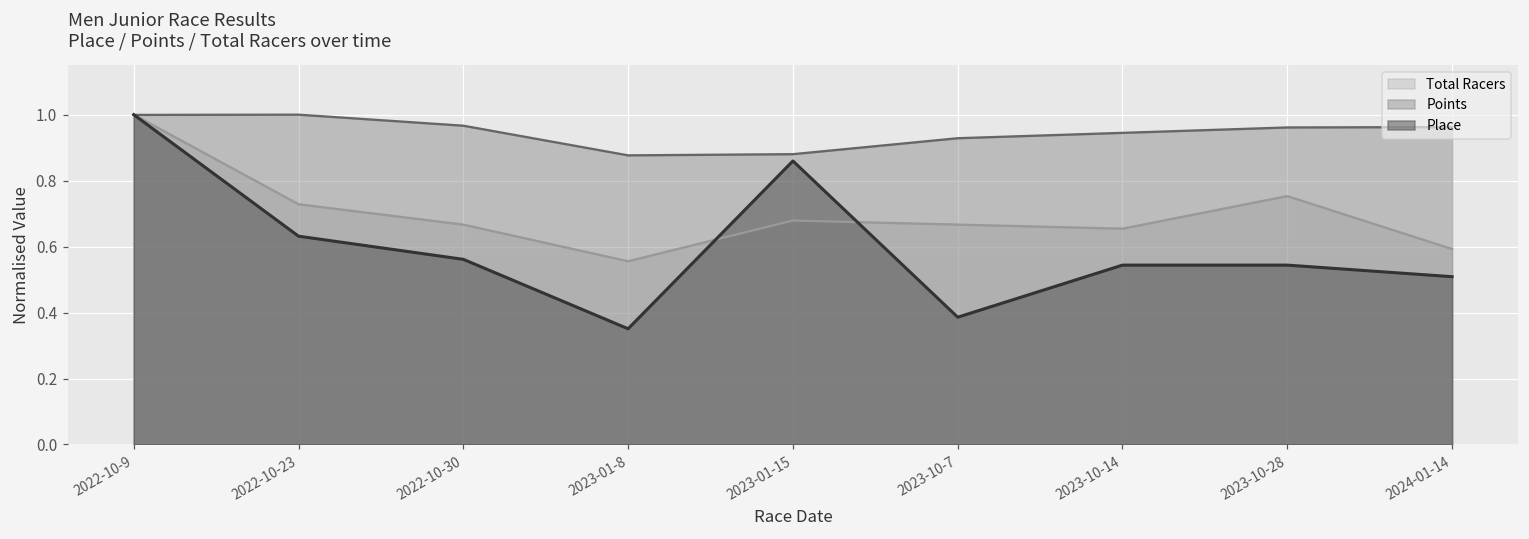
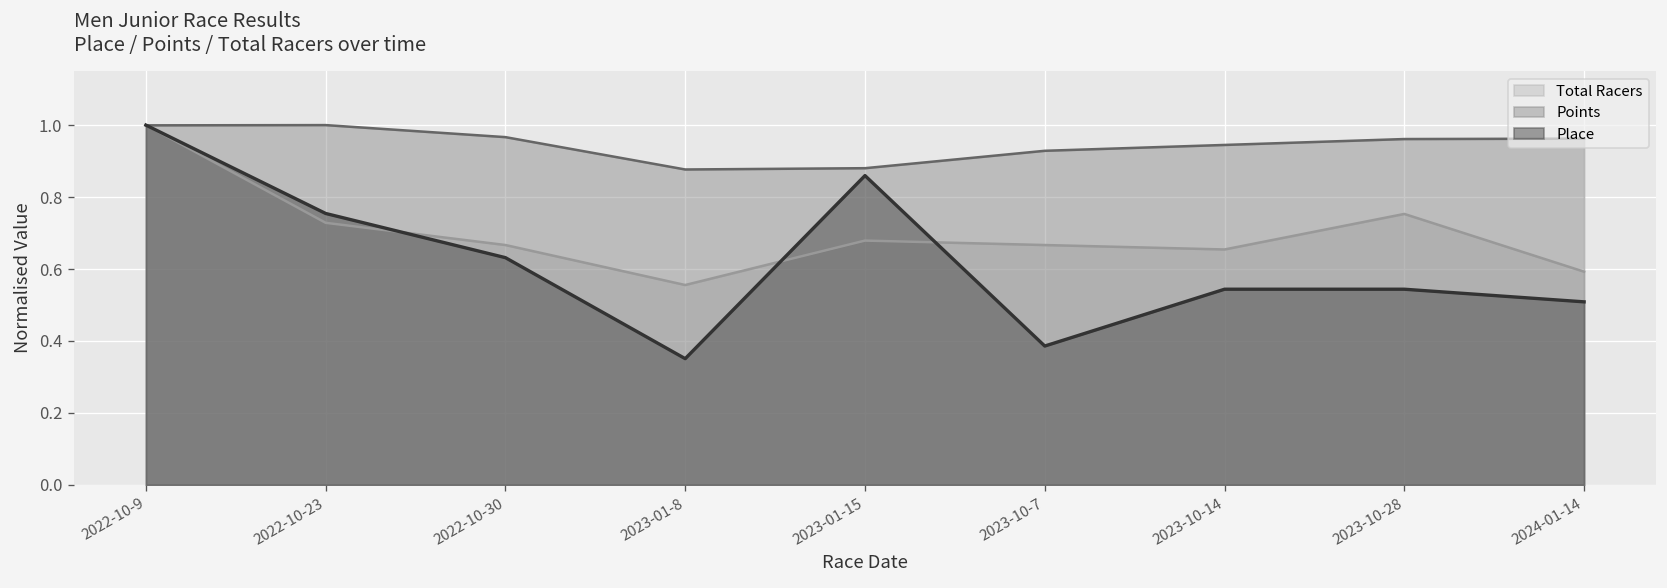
Place, 2022-10-23: 0.63 -> 0.75
Place, 2022-10-30: 0.56 -> 0.63
